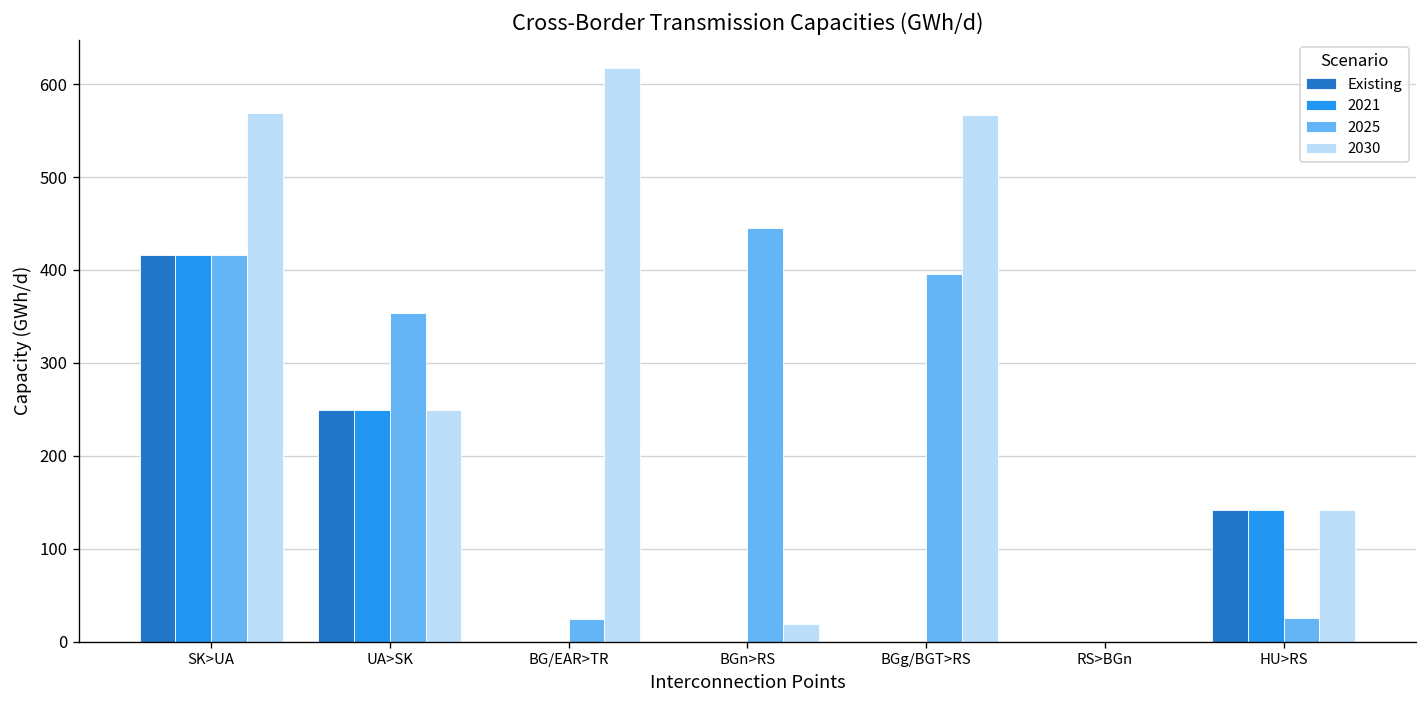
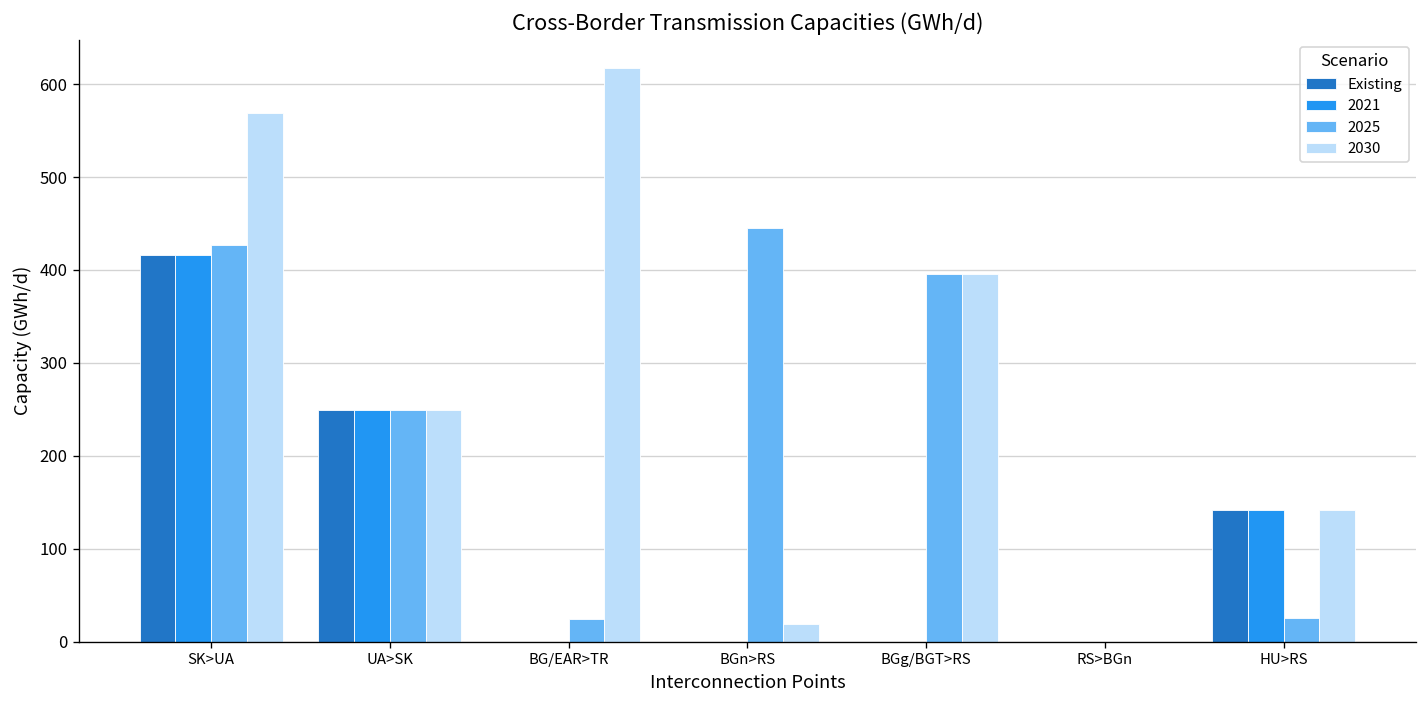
2025, SK>UA: 420 -> 430
2025, UA>SK: 350 -> 250
2030, BGg/BGT>RS: 570 -> 400
